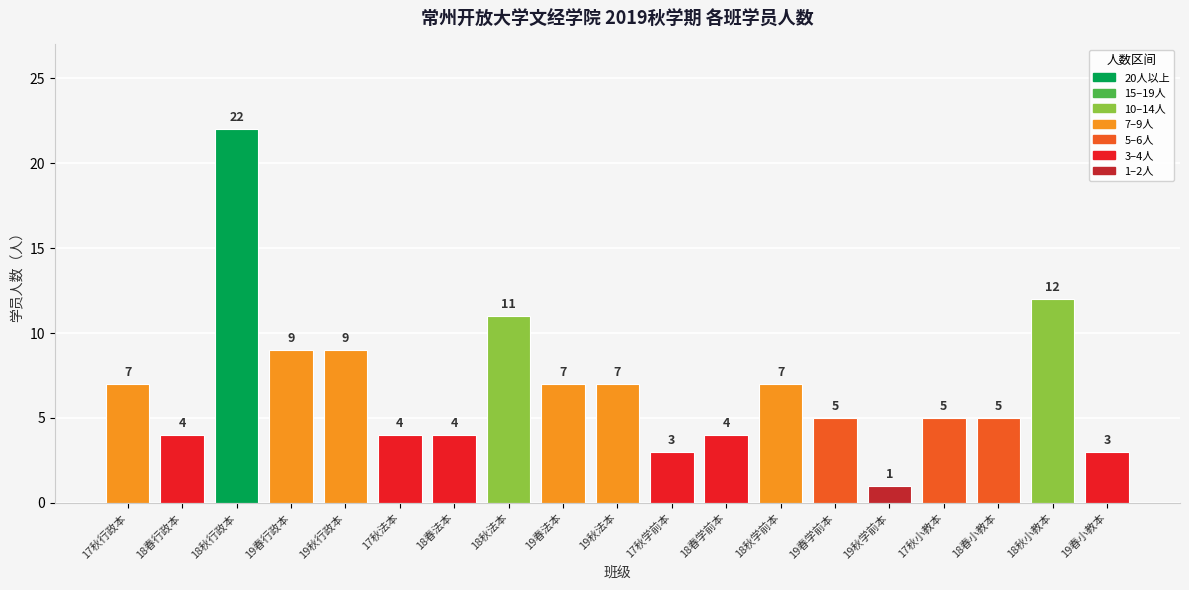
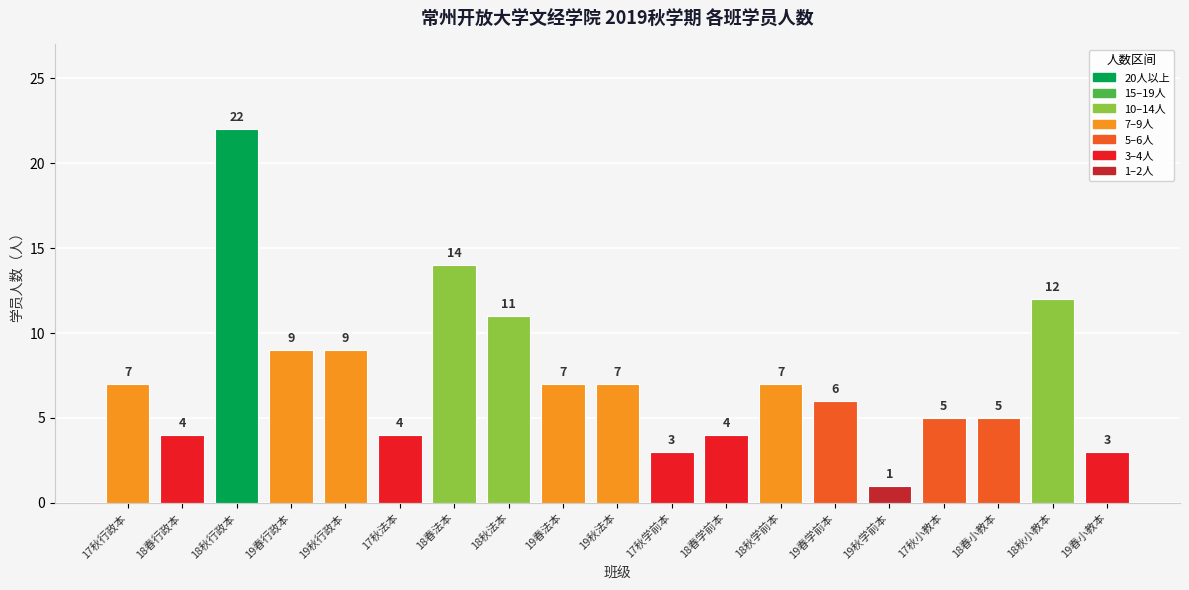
18春法本: 4 -> 14
19春学前本: 5 -> 6
